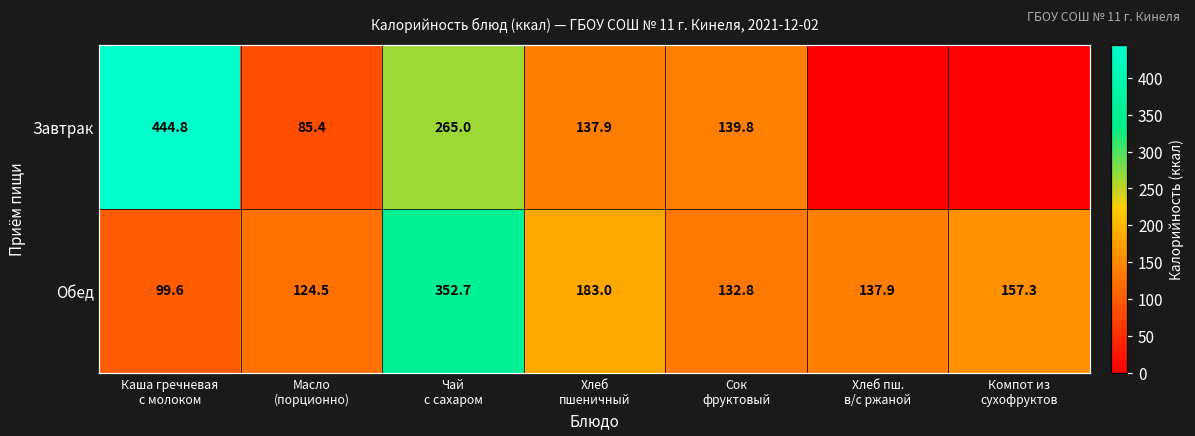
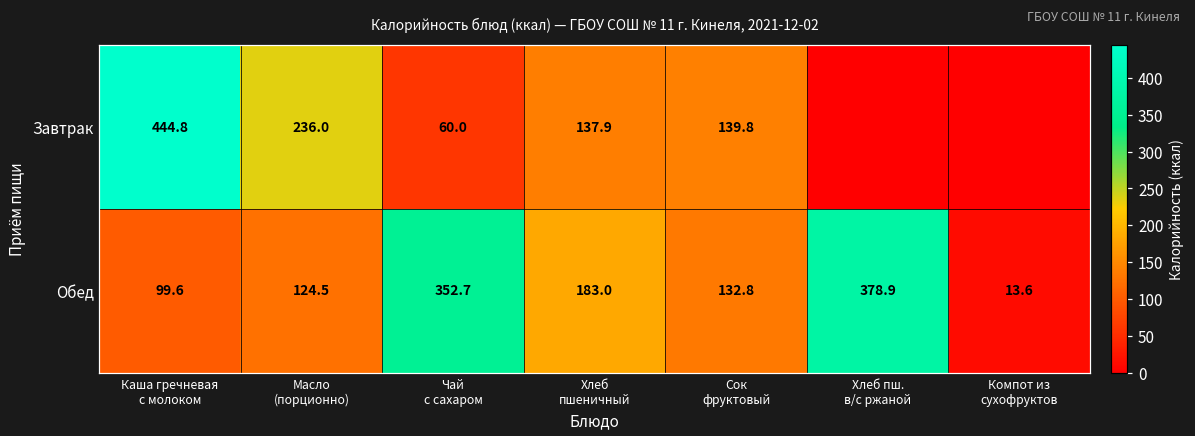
Завтрак, Масло (порционно): 85.4 -> 236.0
Завтрак, Чай с сахаром: 265.0 -> 60.0
Обед, Хлеб пш. в/с ржаной: 137.9 -> 378.9
Обед, Компот из сухофруктов: 157.3 -> 13.6
